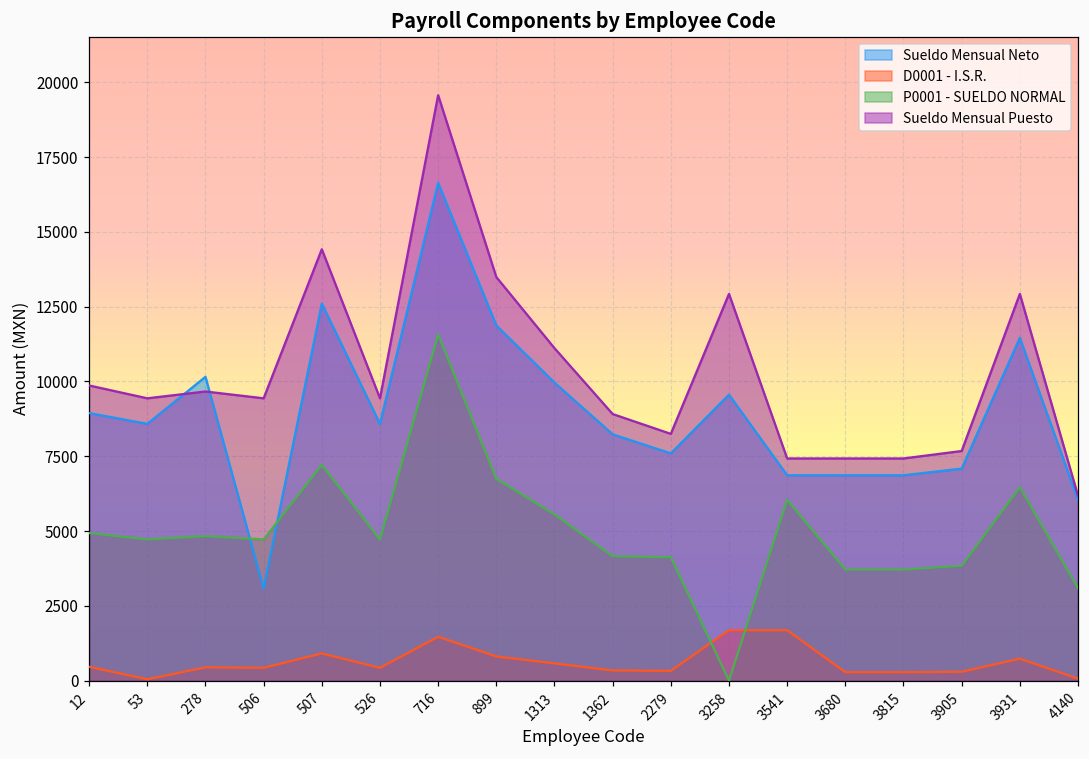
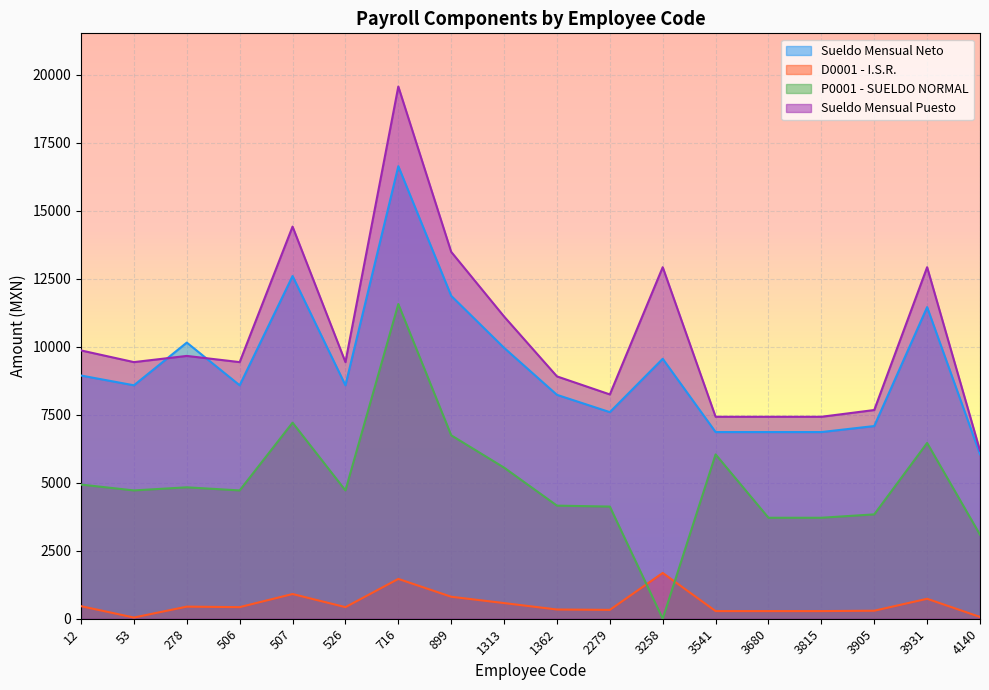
Sueldo Mensual Neto, 506: 3100 -> 8600
D0001 - I.S.R., 3541: 1700 -> 300
